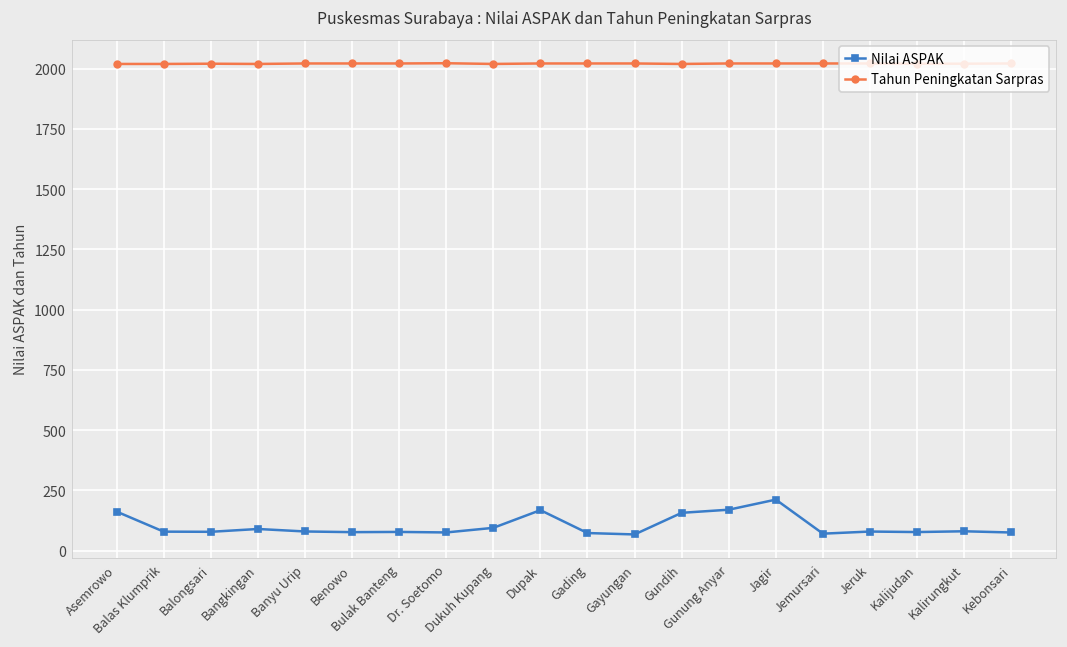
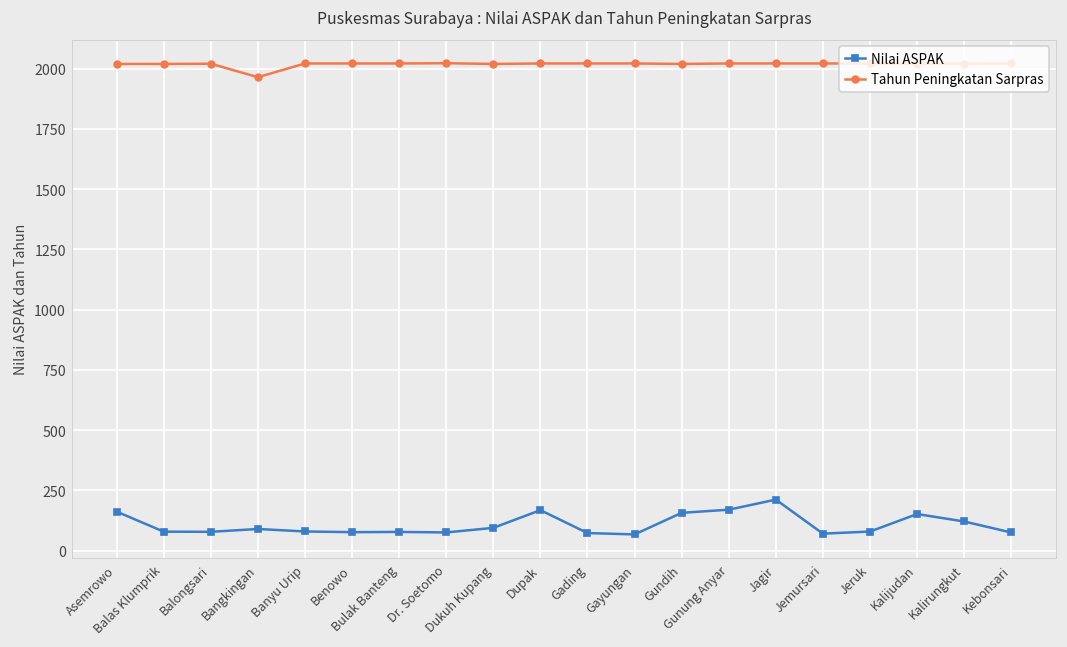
Tahun Peningkatan Sarpras, Bangkingan: 2020 -> 1960
Nilai ASPAK, Kalijudan: 80 -> 150
Nilai ASPAK, Kalirungkut: 80 -> 120
